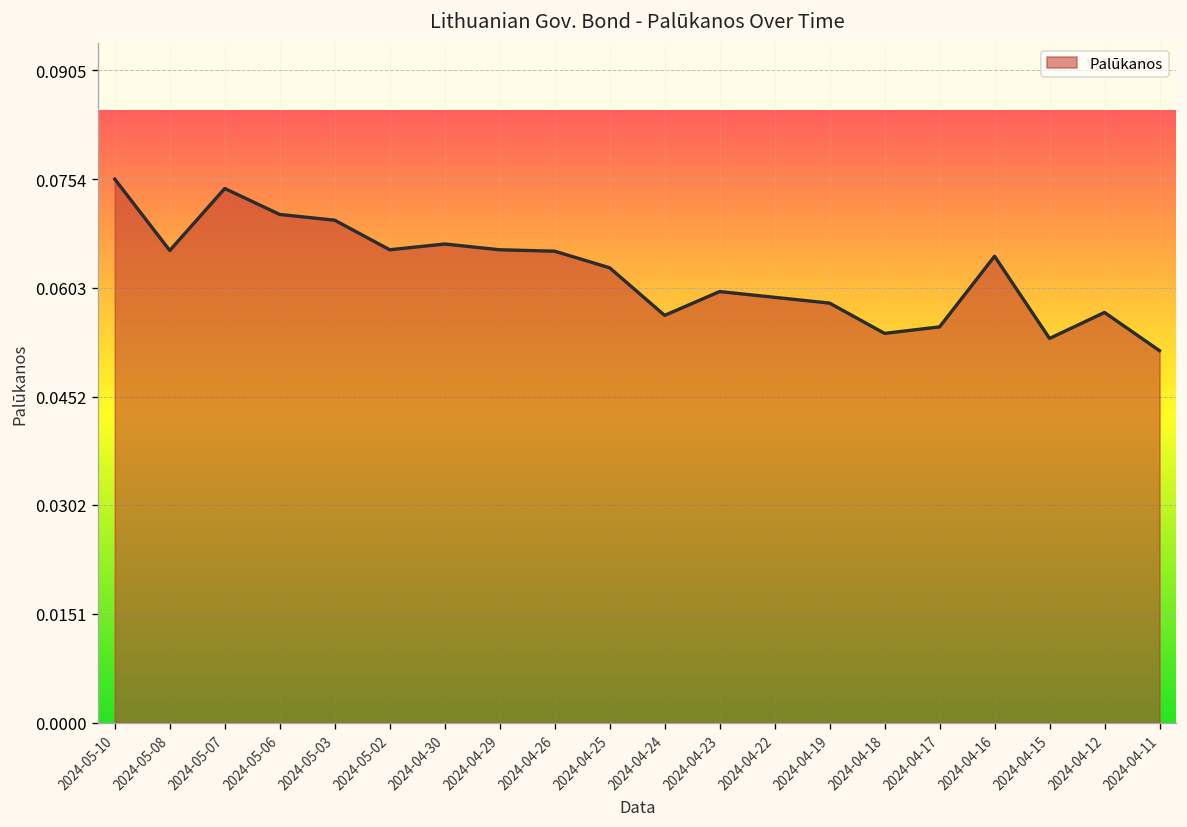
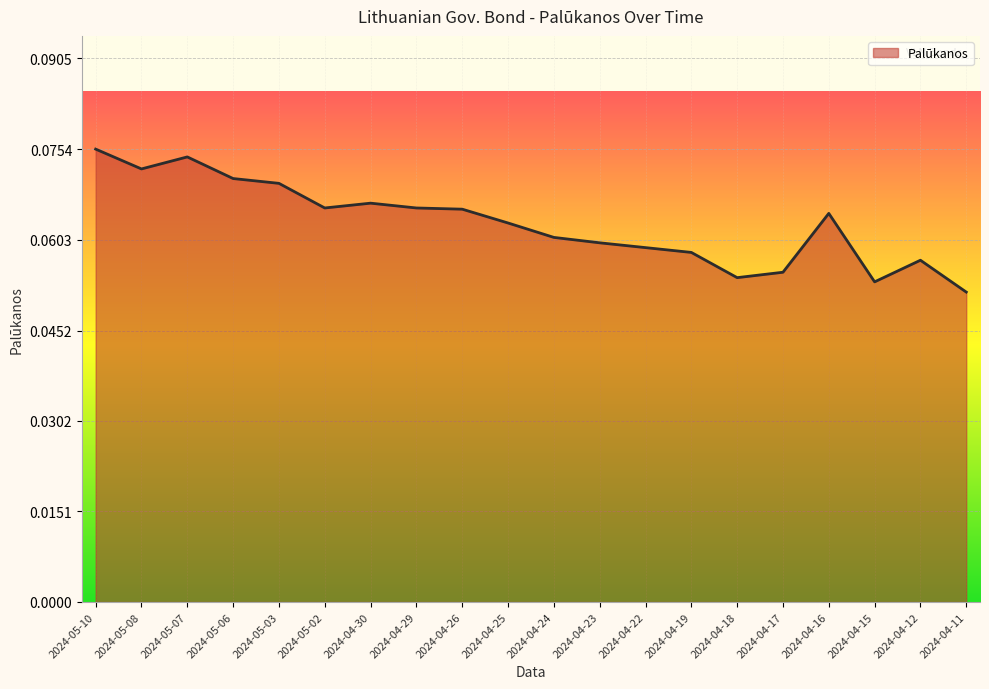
2024-05-08: 0.066 -> 0.072
2024-04-24: 0.057 -> 0.061
